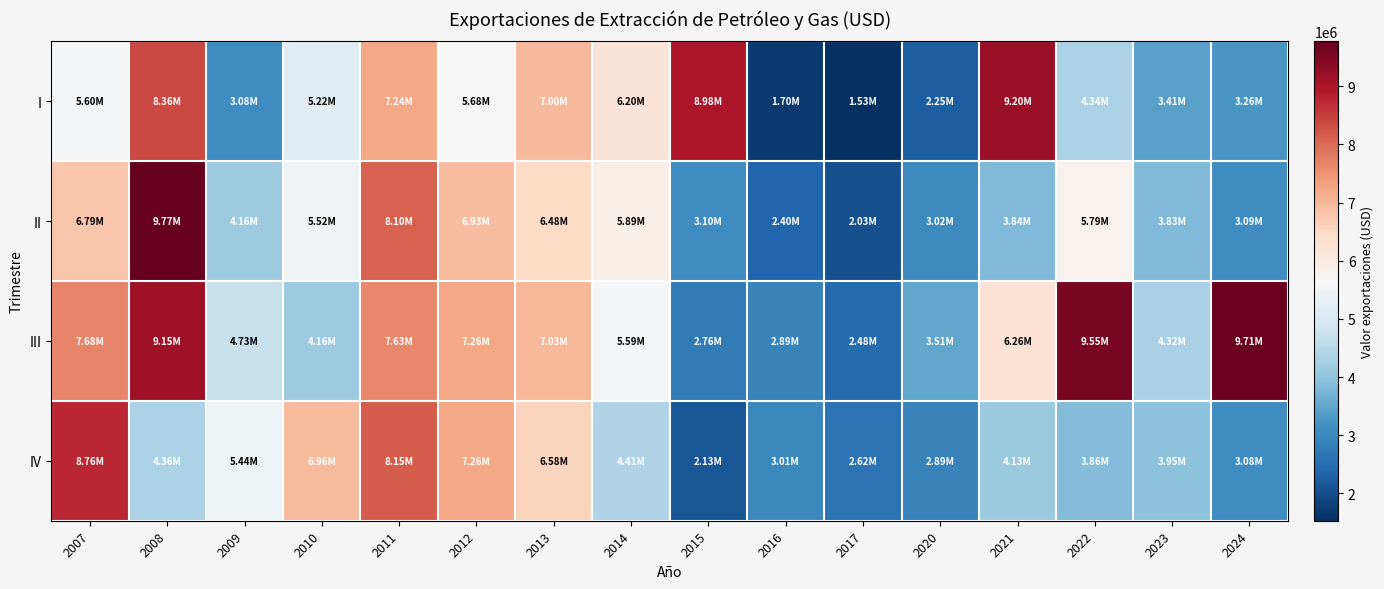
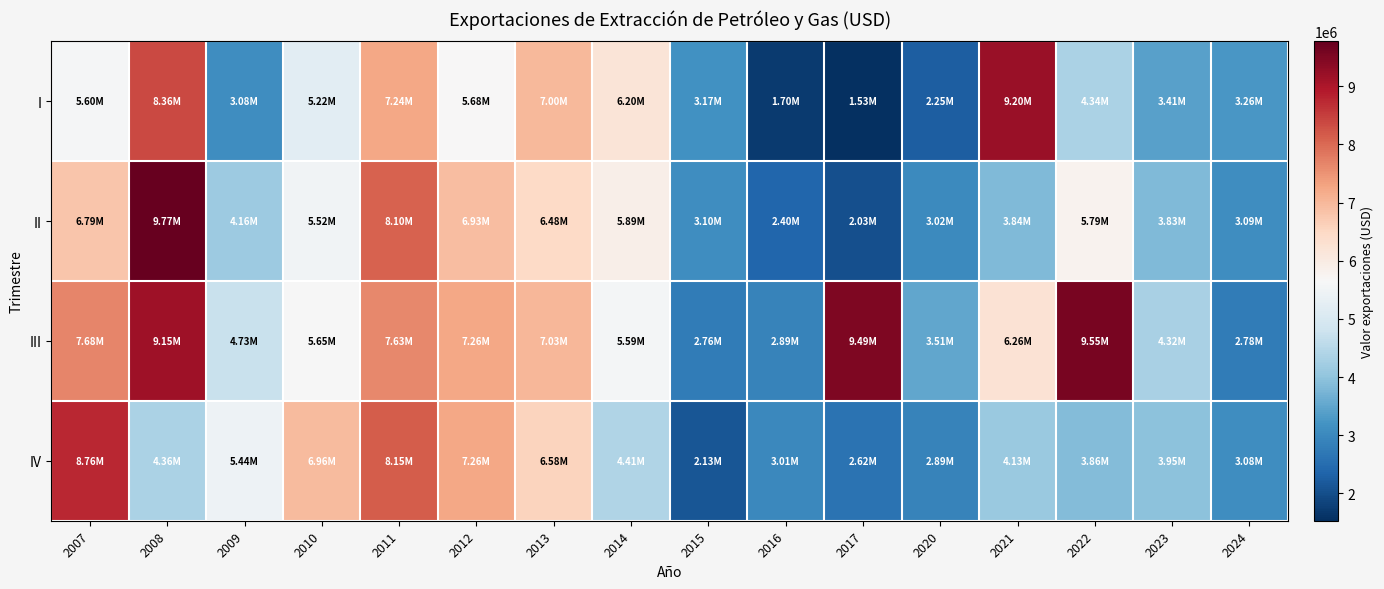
I, 2015: 8.98M -> 3.17M
III, 2010: 4.16M -> 5.65M
III, 2017: 2.48M -> 9.49M
III, 2024: 9.71M -> 2.78M
